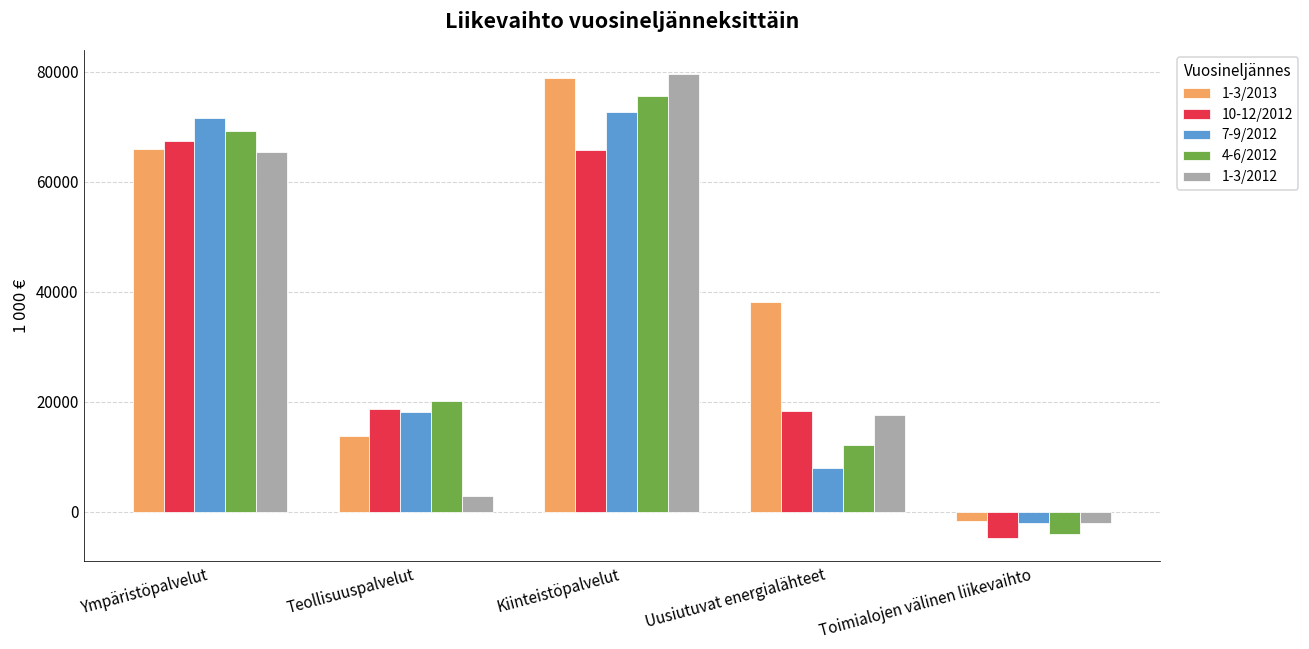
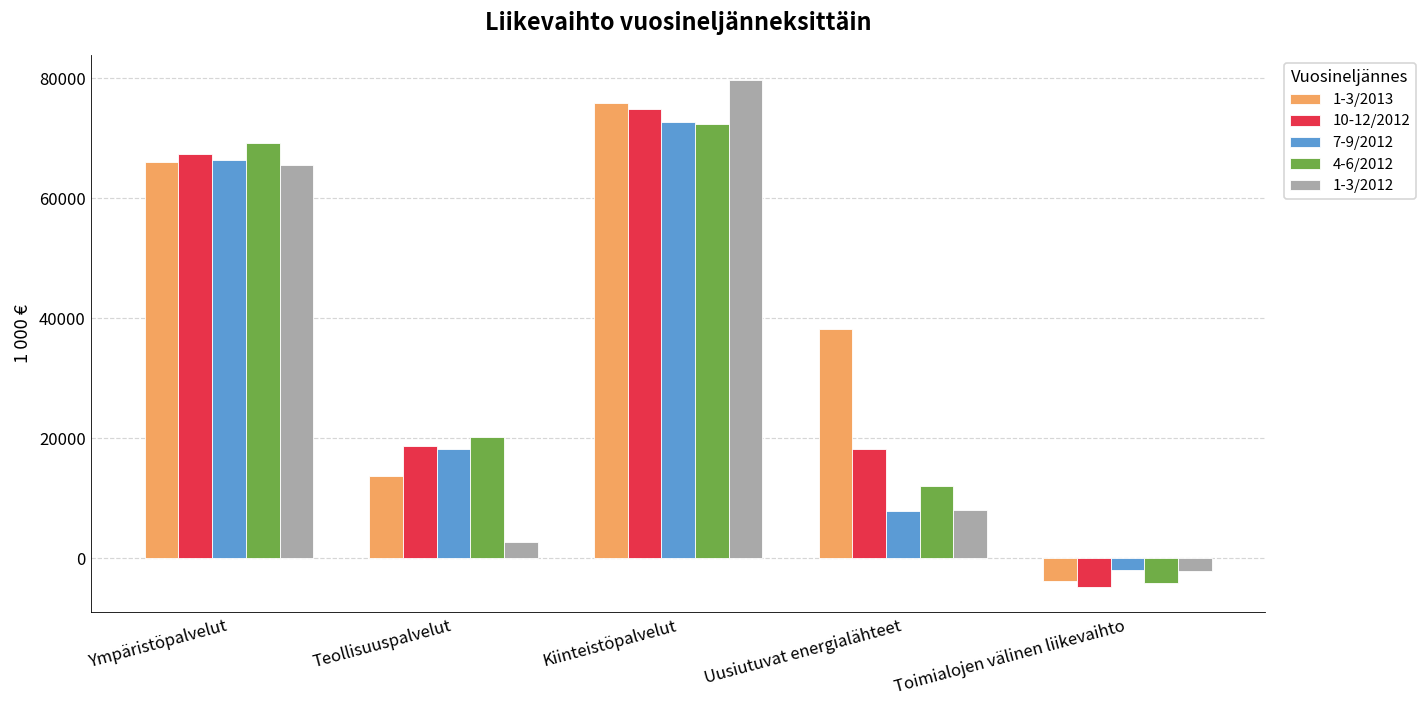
7-9/2012, Ympäristöpalvelut: 72000 -> 66000
1-3/2013, Kiinteistöpalvelut: 79000 -> 76000
10-12/2012, Kiinteistöpalvelut: 66000 -> 75000
4-6/2012, Kiinteistöpalvelut: 76000 -> 72000
1-3/2012, Uusiutuvat energialähteet: 18000 -> 8000
1-3/2013, Toimialojen välinen liikevaihto: -2000 -> -4000
